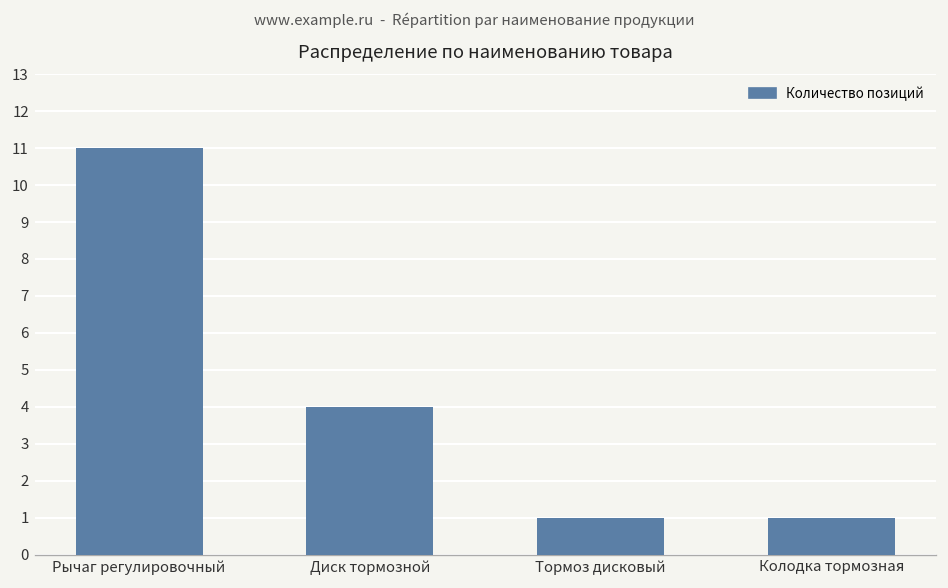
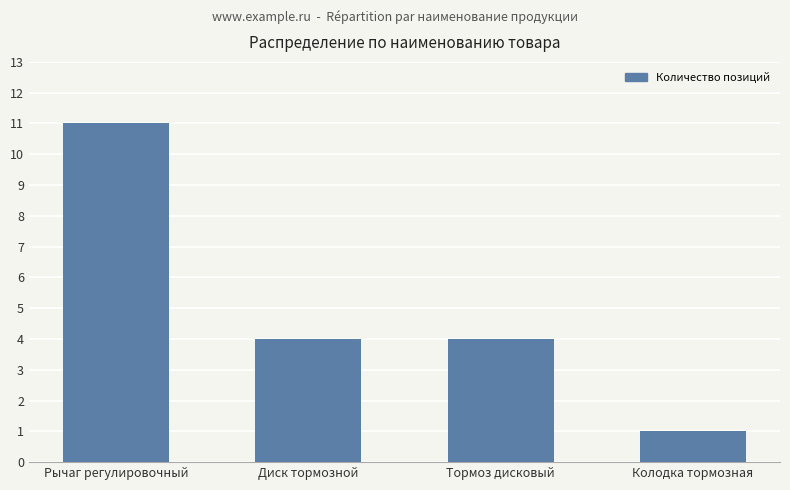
Тормоз дисковый: 1 -> 4
